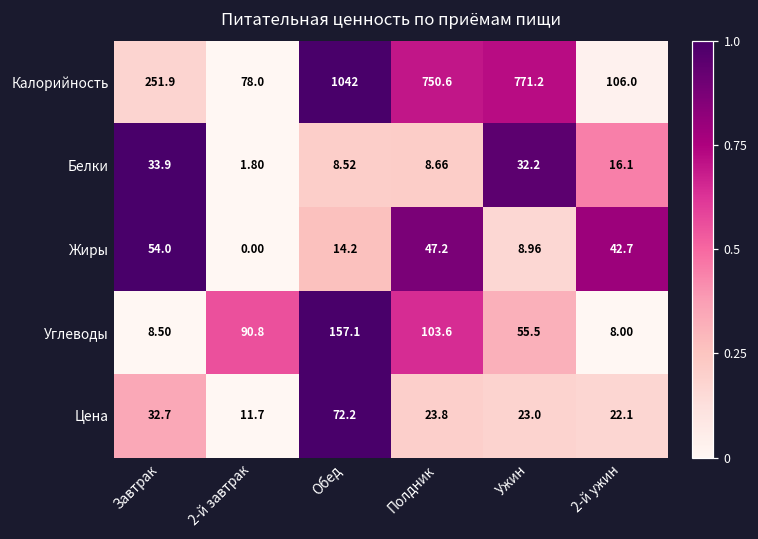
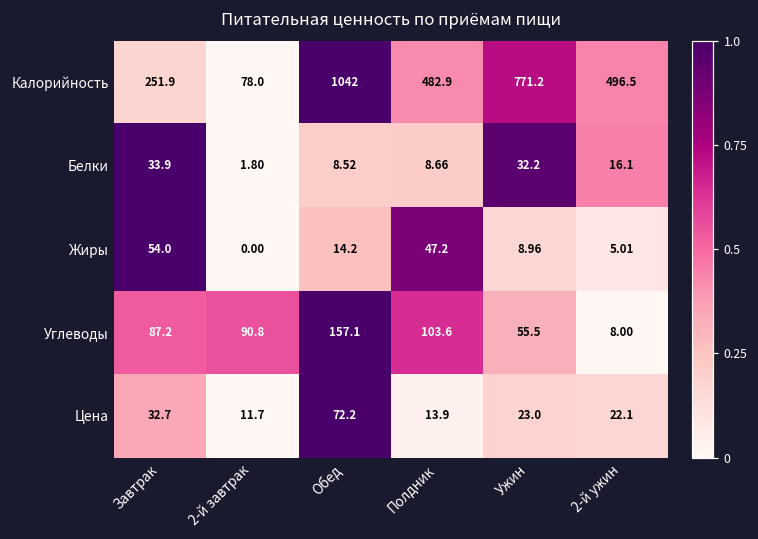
Калорийность, Полдник: 750.6 -> 482.9
Калорийность, 2-й ужин: 106.0 -> 496.5
Жиры, 2-й ужин: 42.7 -> 5.01
Углеводы, Завтрак: 8.50 -> 87.2
Цена, Полдник: 23.8 -> 13.9
